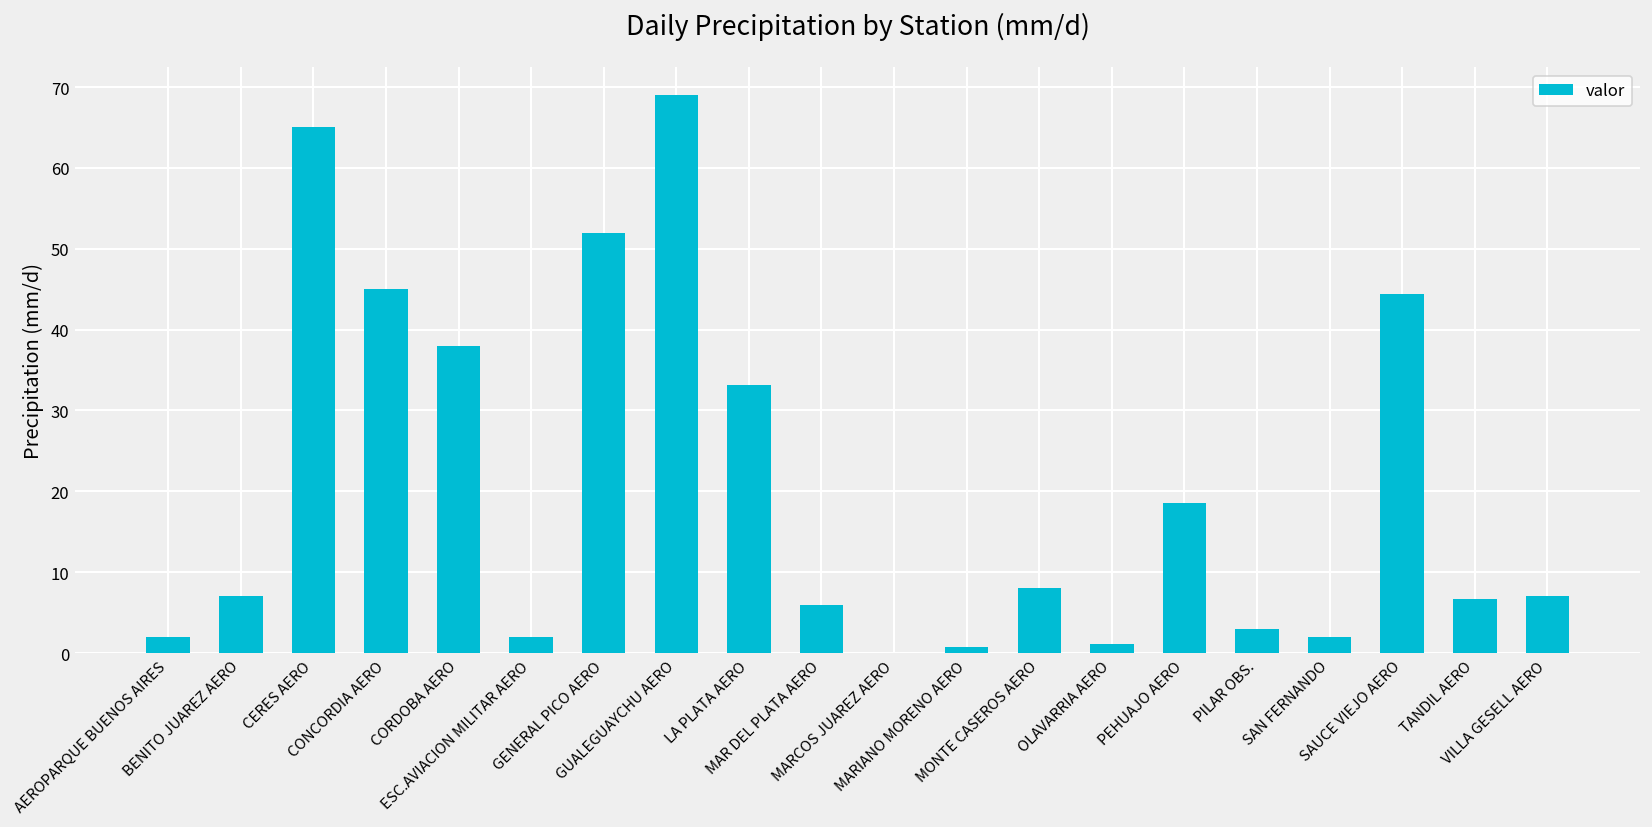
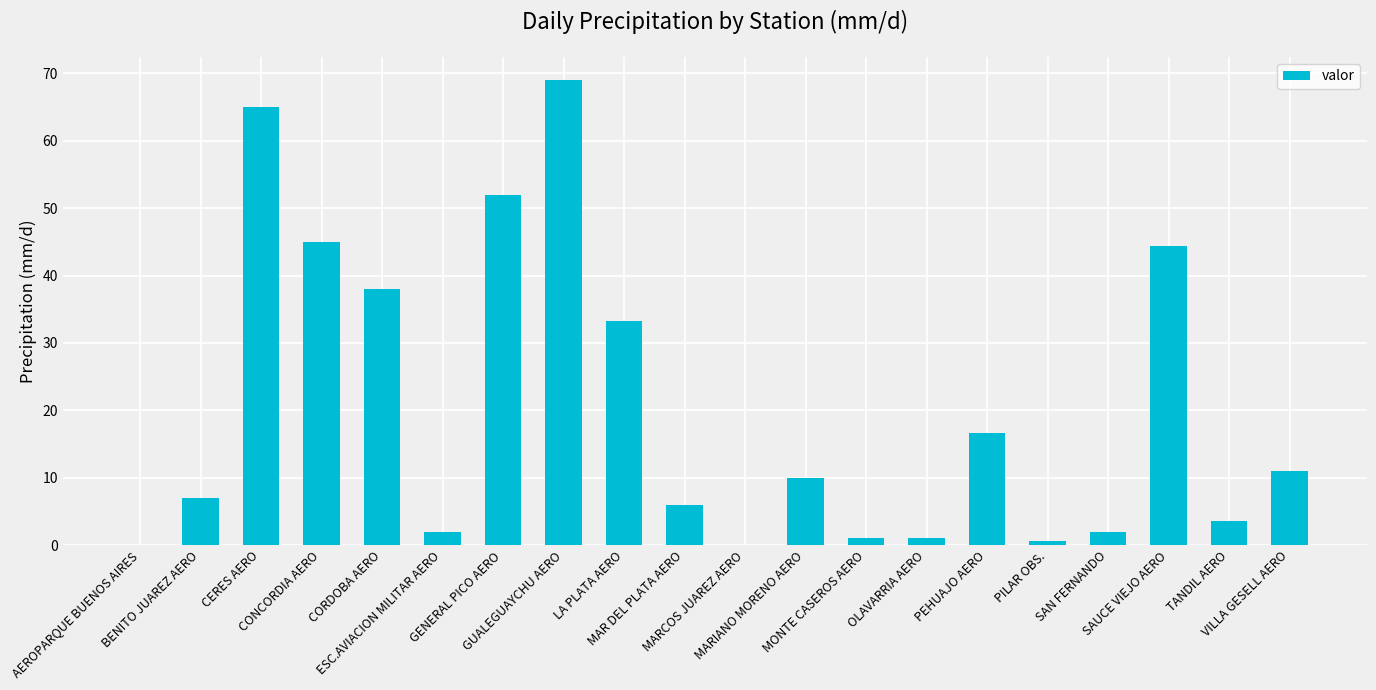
AEROPARQUE BUENOS AIRES: 2 -> 0
MARIANO MORENO AERO: 1 -> 10
MONTE CASEROS AERO: 8 -> 1
PEHUAJO AERO: 19 -> 17
PILAR OBS.: 3 -> 1
TANDIL AERO: 7 -> 4
VILLA GESELL AERO: 7 -> 11
